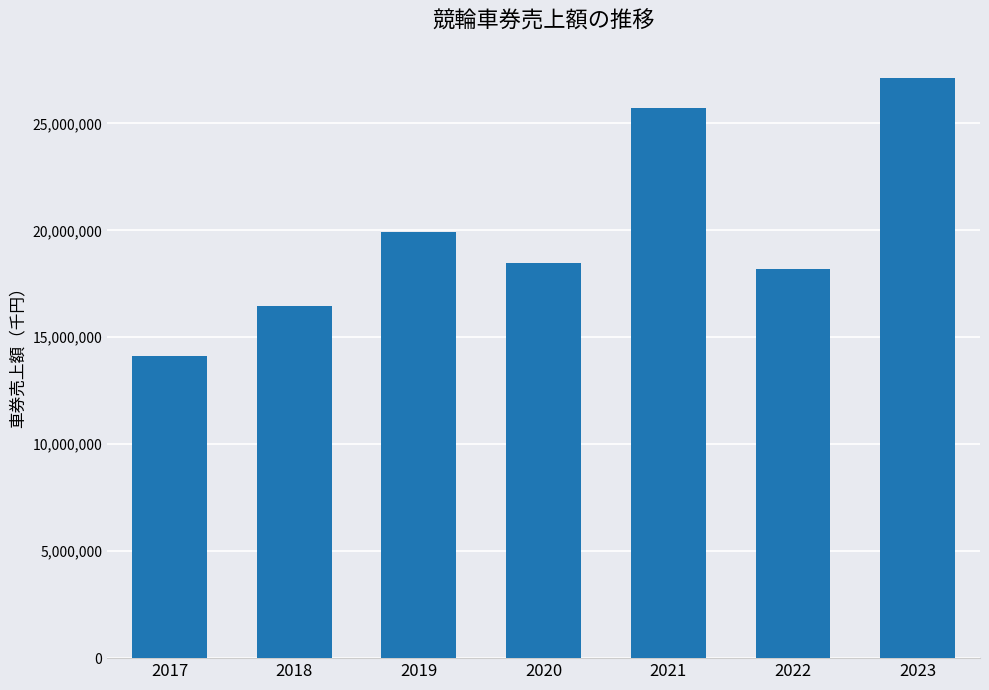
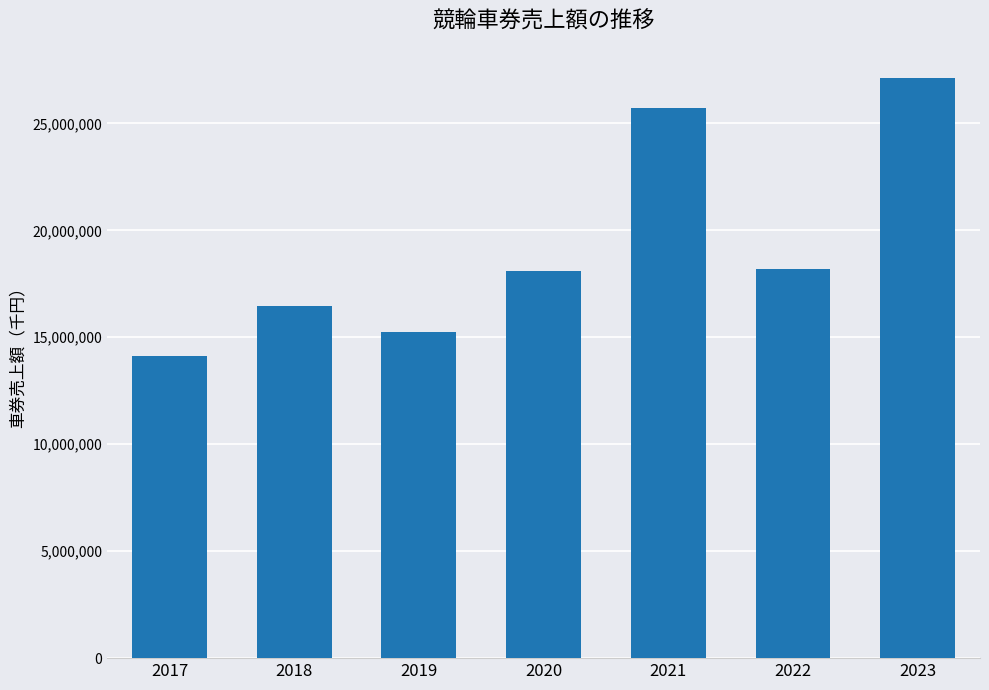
2019: 19,900,000 -> 15,300,000
2020: 18,500,000 -> 18,100,000
